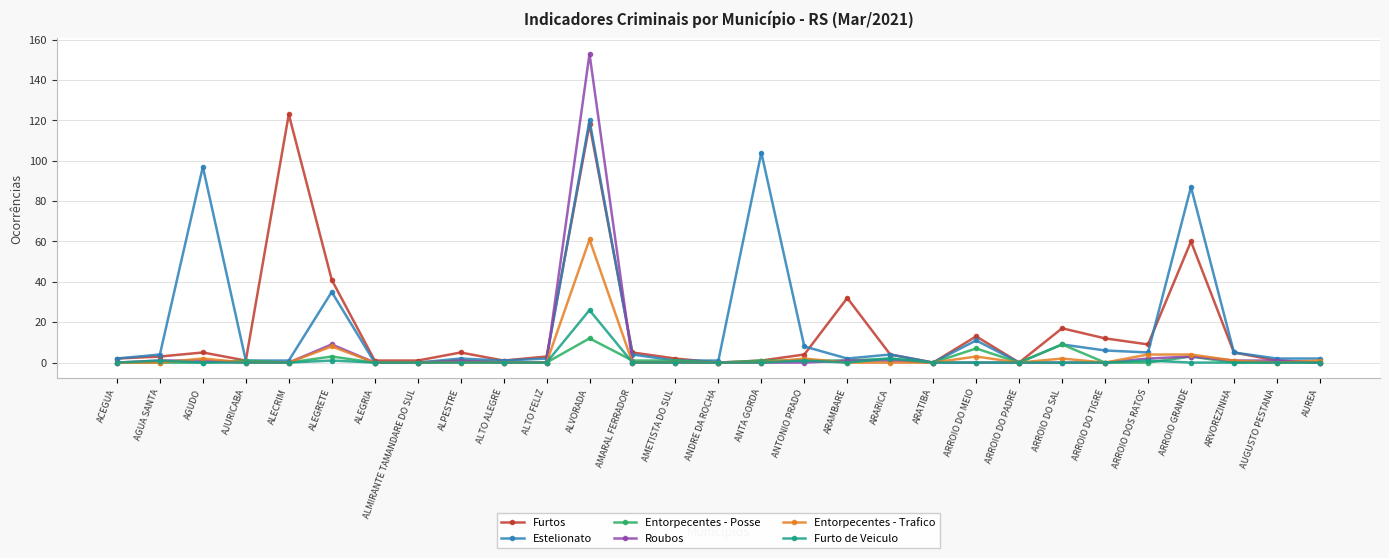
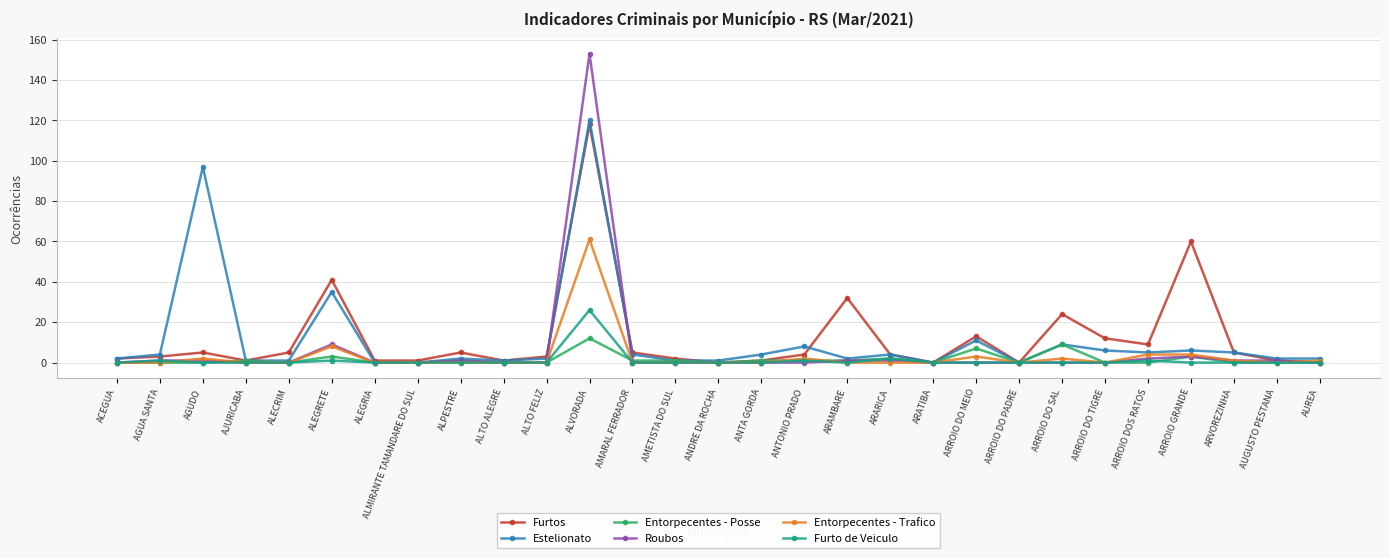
Furtos, ALECRIM: 123 -> 5
Estelionato, ANTA GORDA: 104 -> 4
Furtos, ARROIO DO SAL: 17 -> 24
Estelionato, ARROIO GRANDE: 87 -> 6
